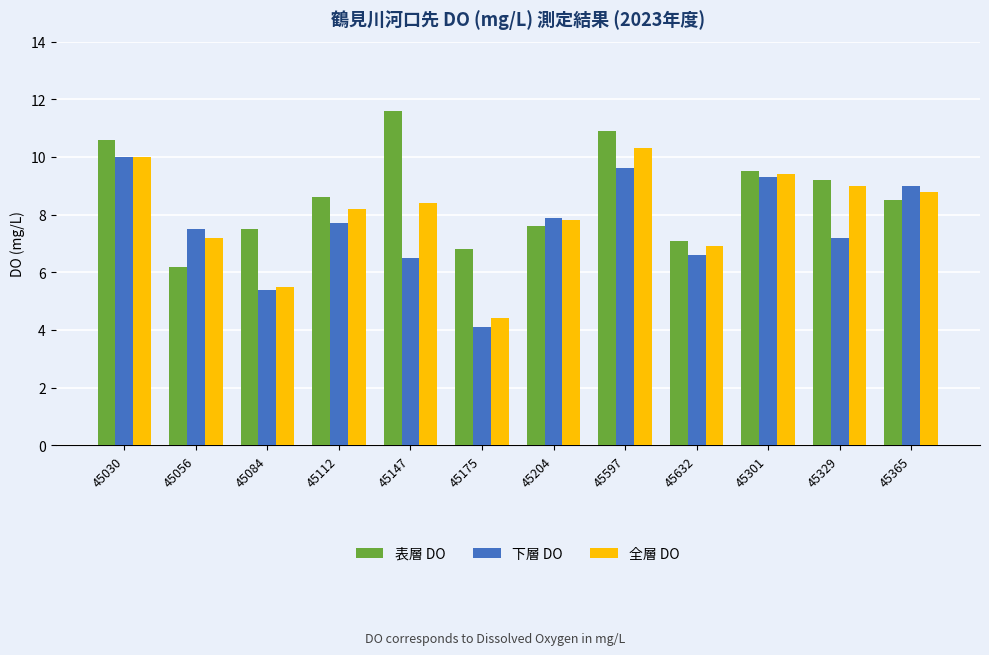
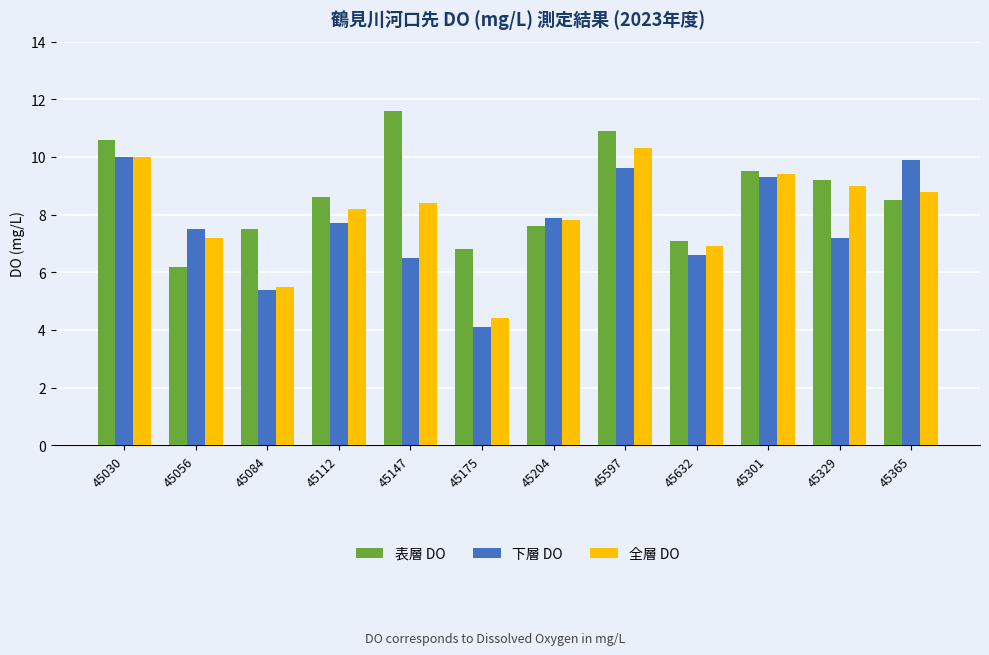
下層 DO, 45365: 9.0 -> 9.9
